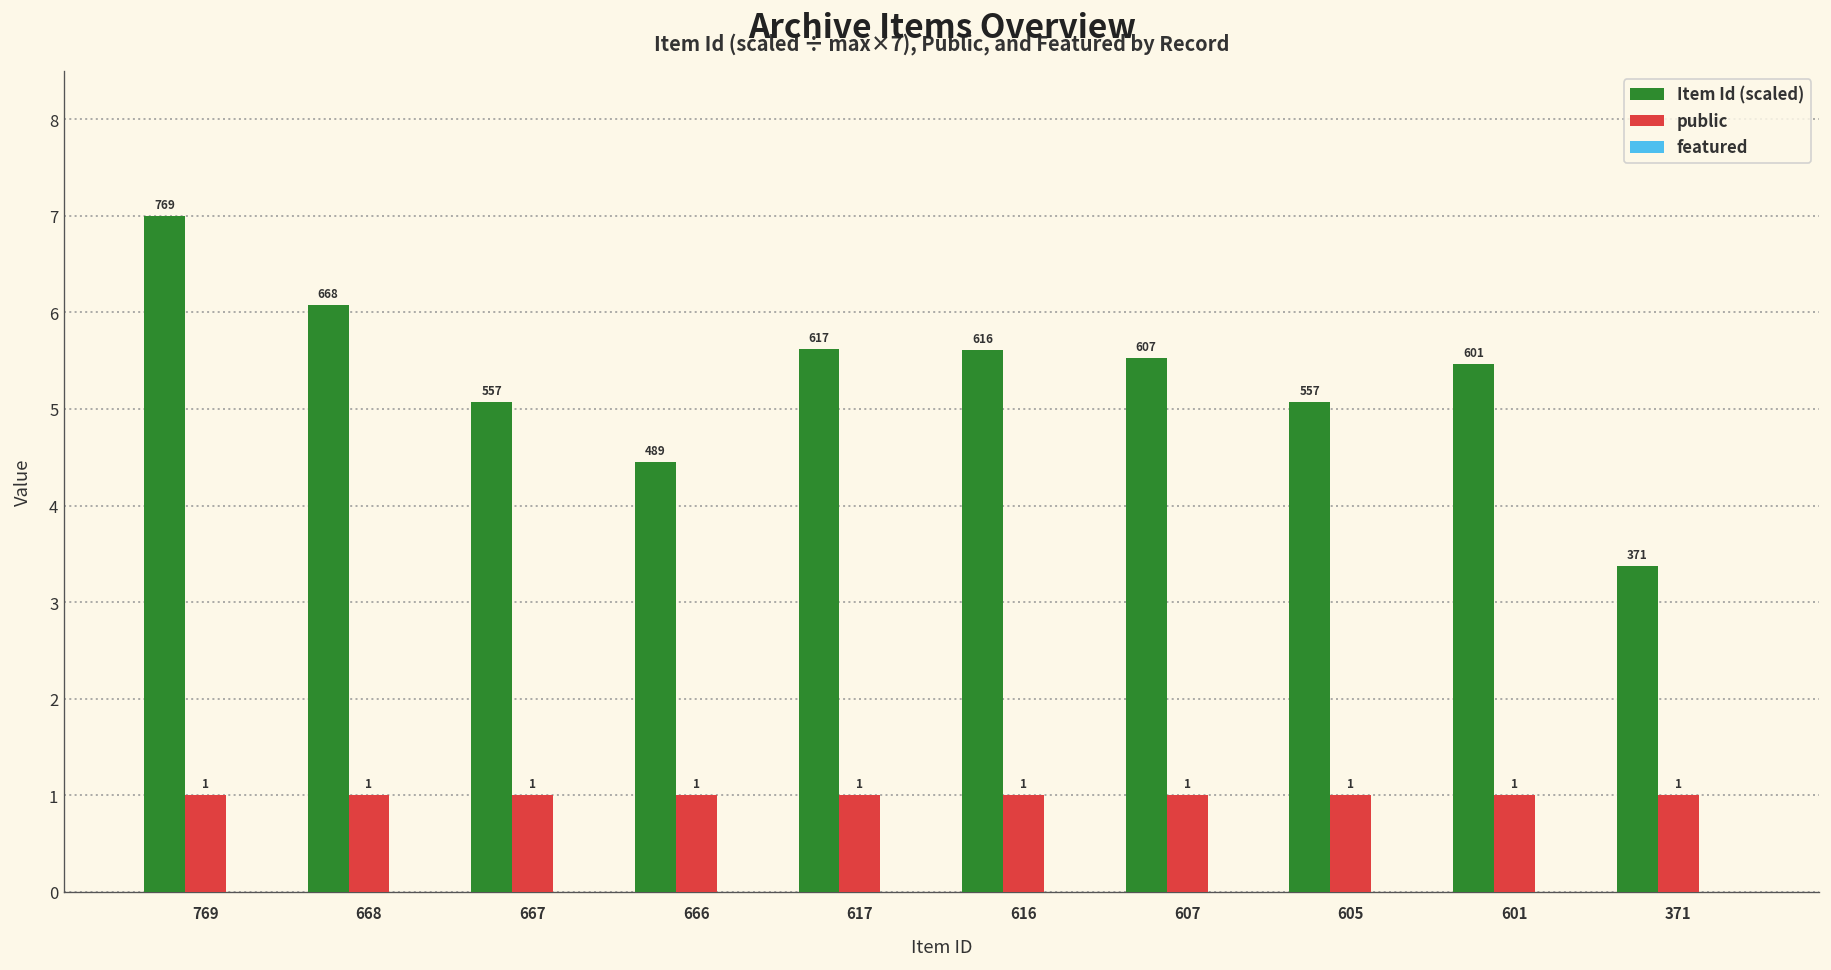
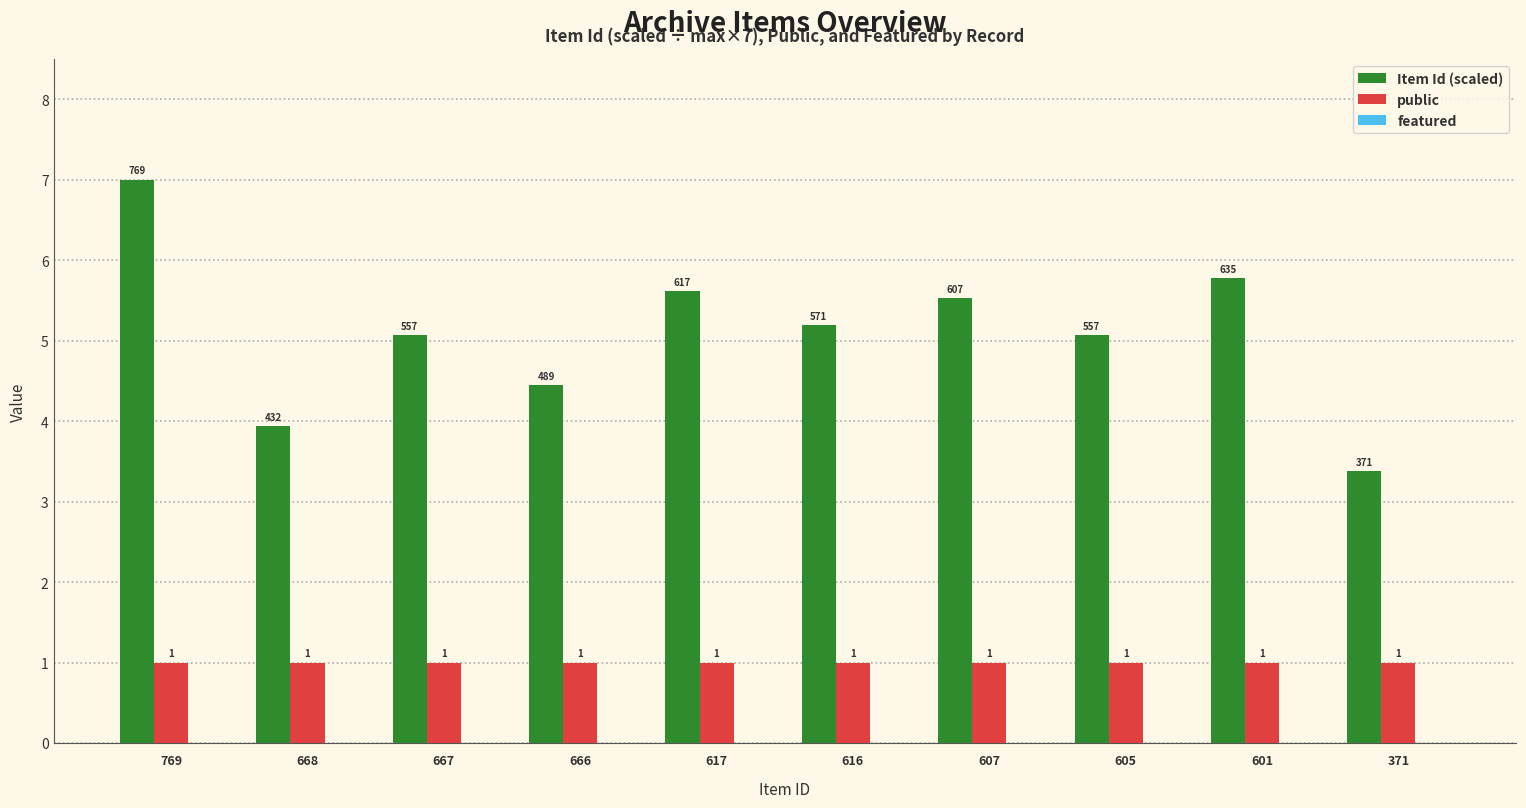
Item Id (scaled), 668: 668 -> 432
Item Id (scaled), 616: 616 -> 571
Item Id (scaled), 601: 601 -> 635
